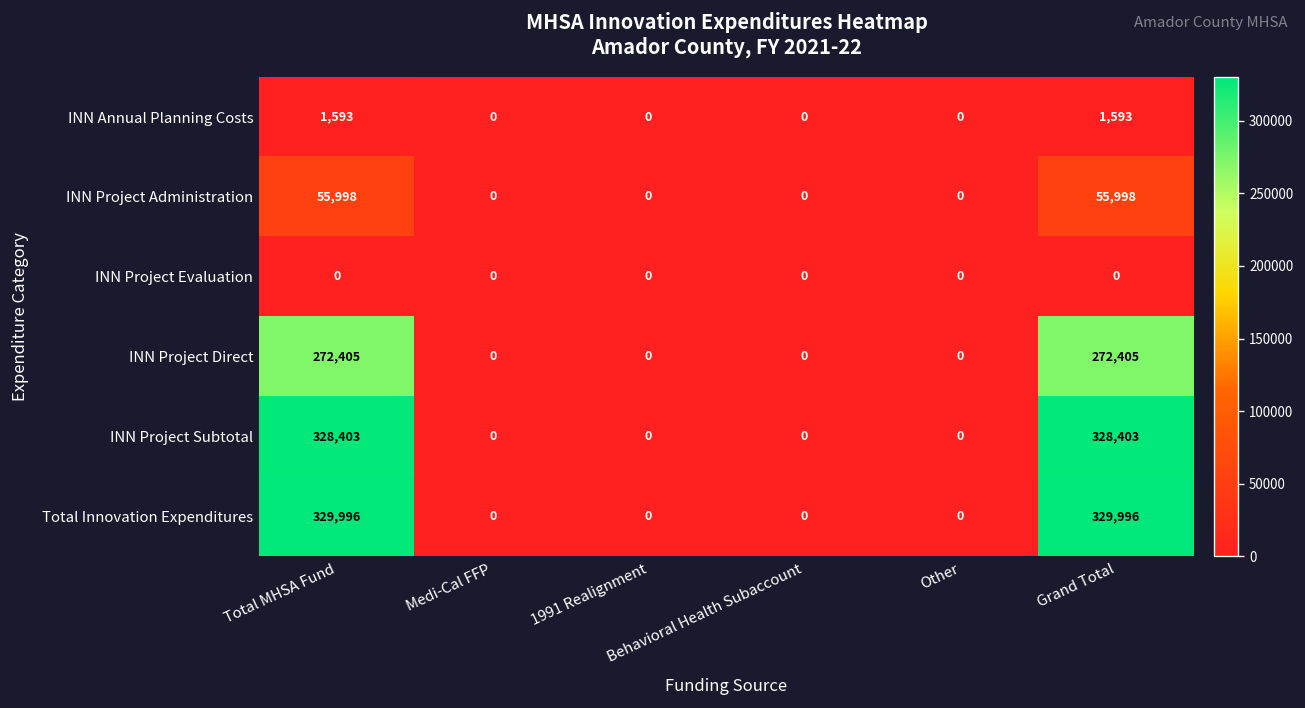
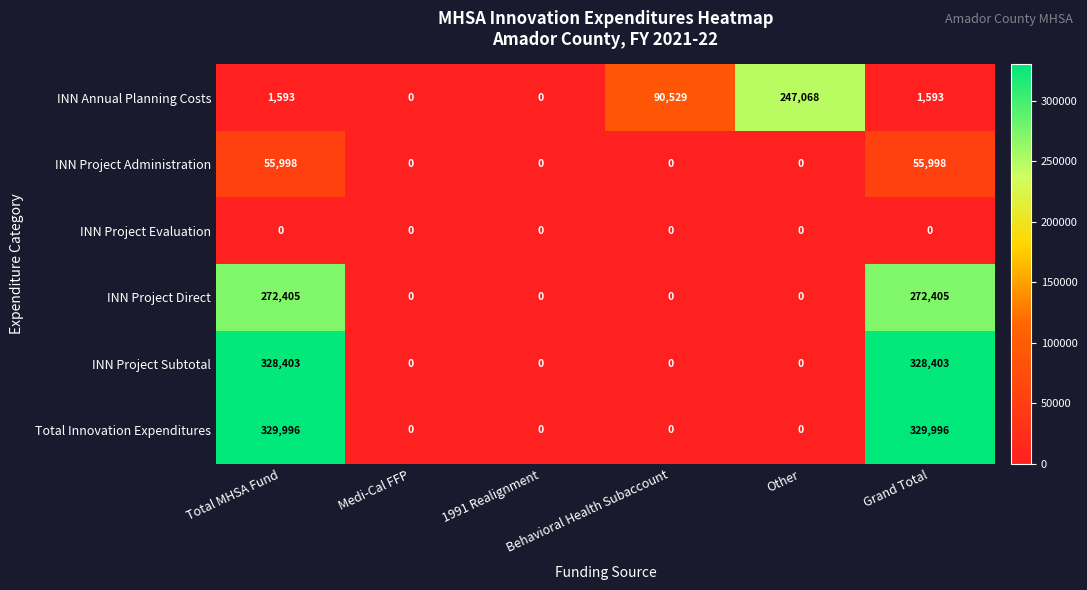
INN Annual Planning Costs, Behavioral Health Subaccount: 0 -> 90,529
INN Annual Planning Costs, Other: 0 -> 247,068
